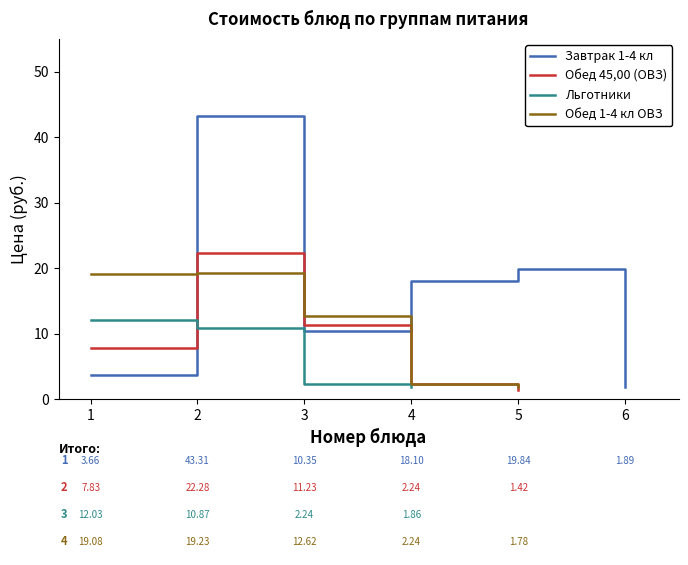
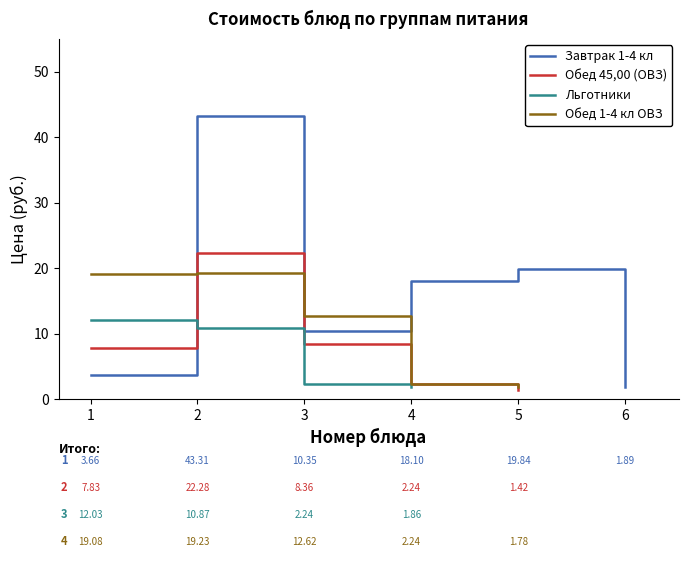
Обед 45,00 (ОВЗ), 3: 11.23 -> 8.36
